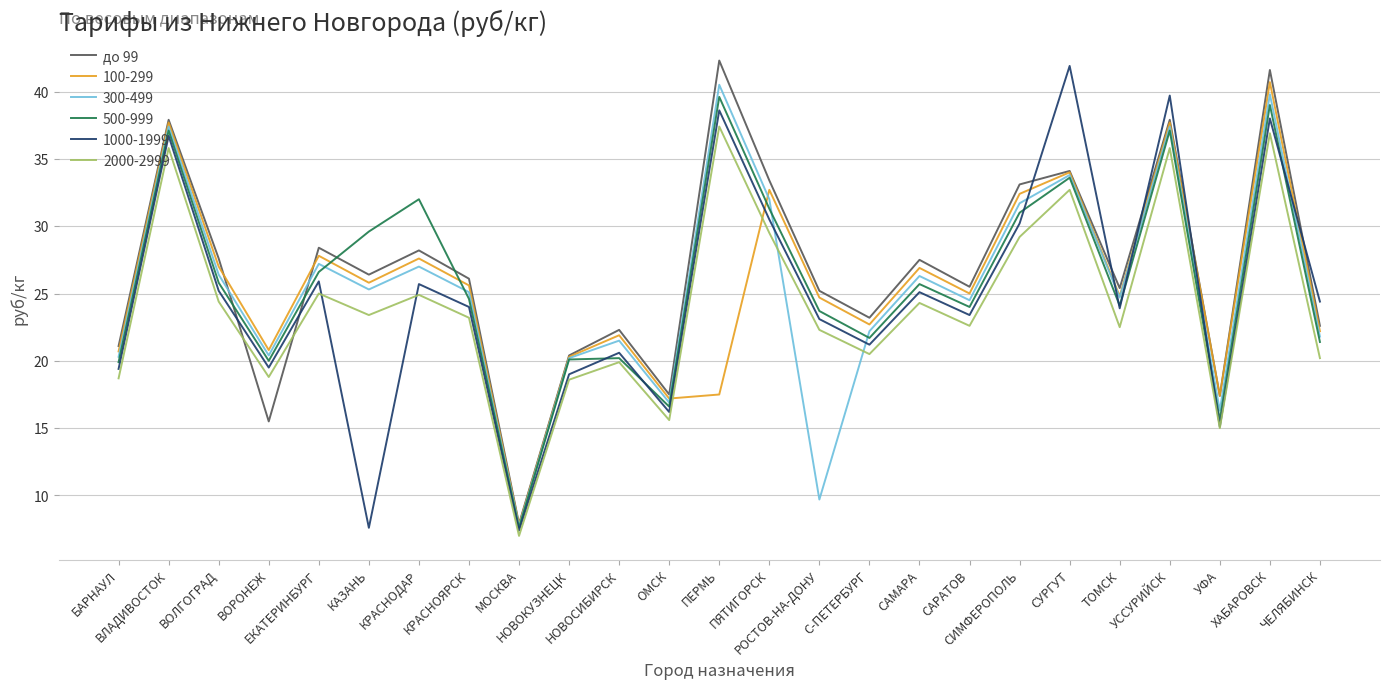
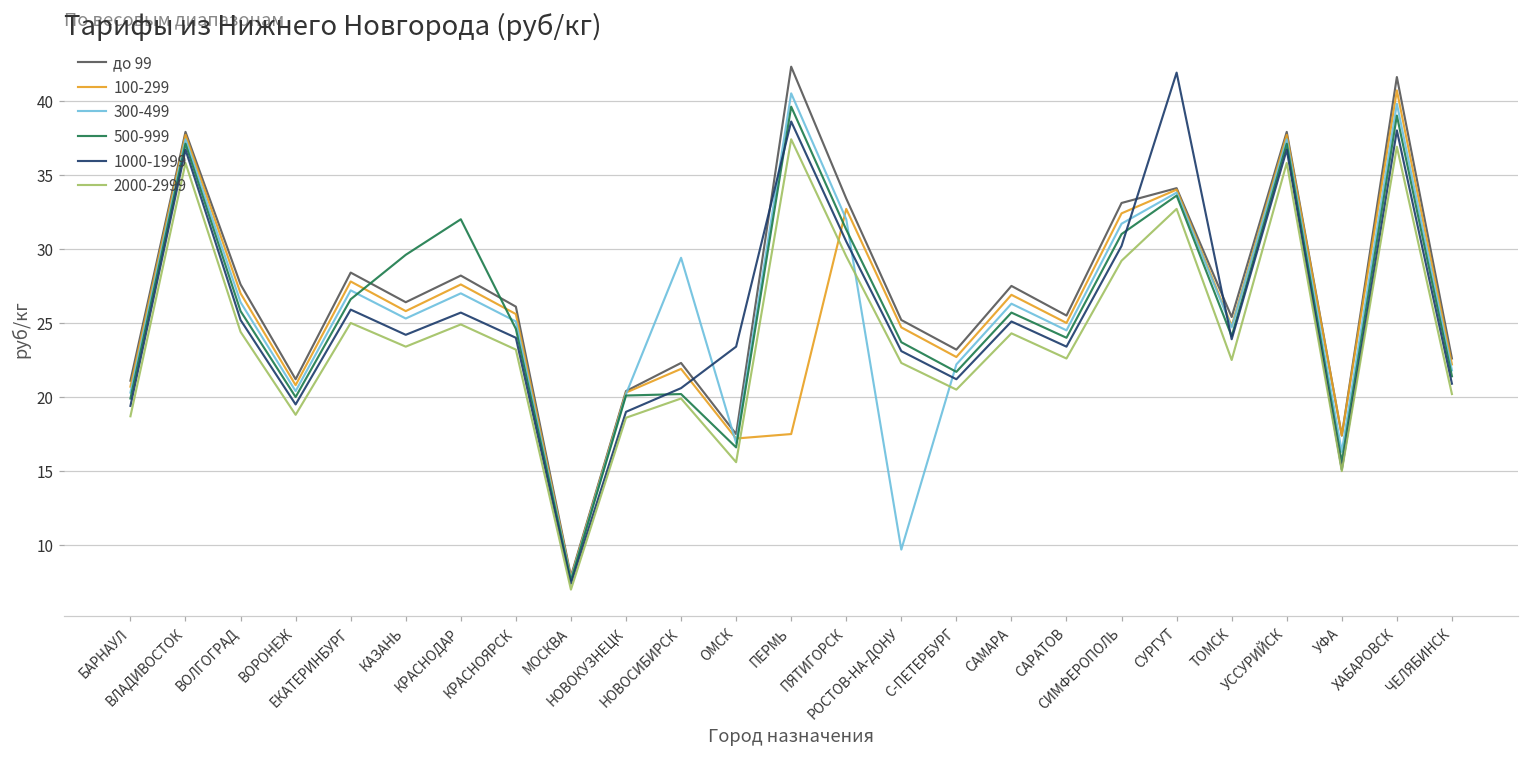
до 99, ВОРОНЕЖ: 15.5 -> 21.2
1000-1999, КАЗАНЬ: 7.6 -> 24.2
300-499, НОВОСИБИРСК: 21.5 -> 29.4
1000-1999, ОМСК: 16.2 -> 23.4
1000-1999, УССУРИЙСК: 39.7 -> 36.7
1000-1999, ЧЕЛЯБИНСК: 24.4 -> 20.9
